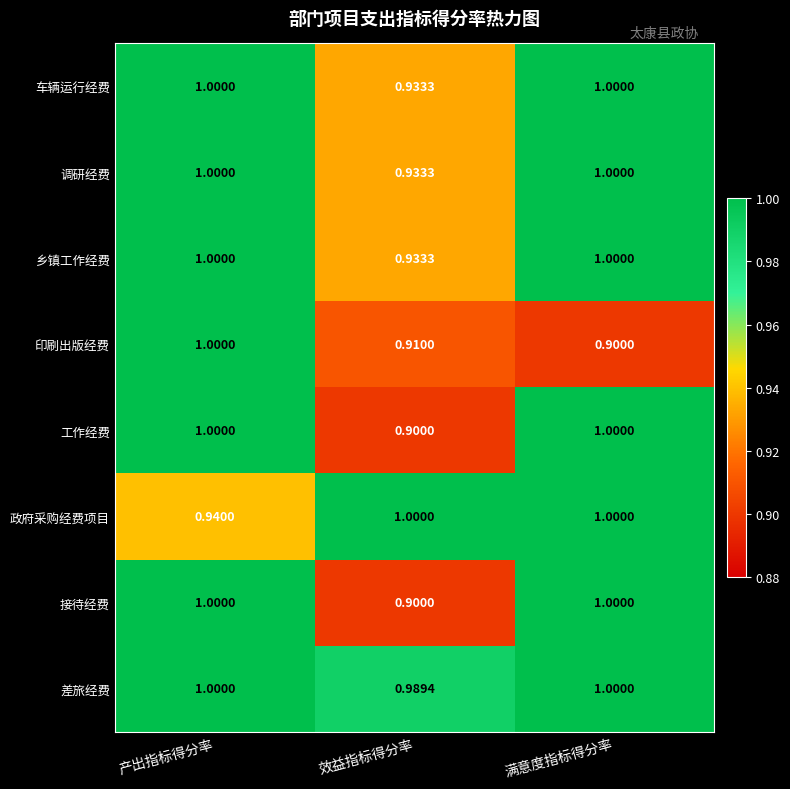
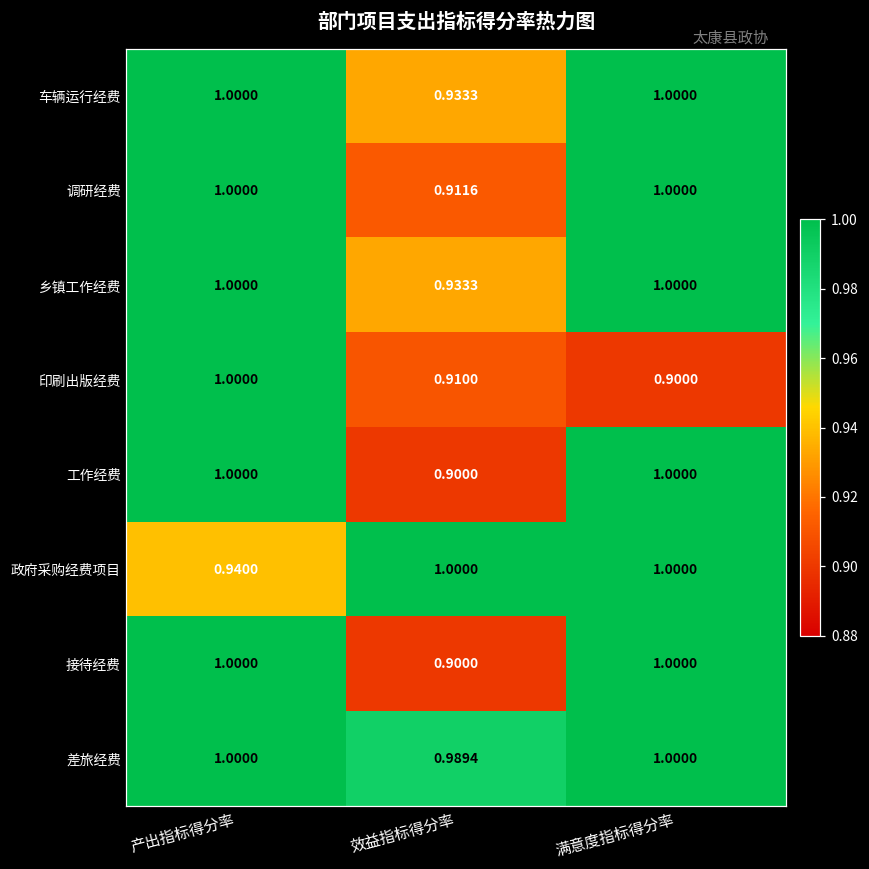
调研经费, 效益指标得分率: 0.9333 -> 0.9116
